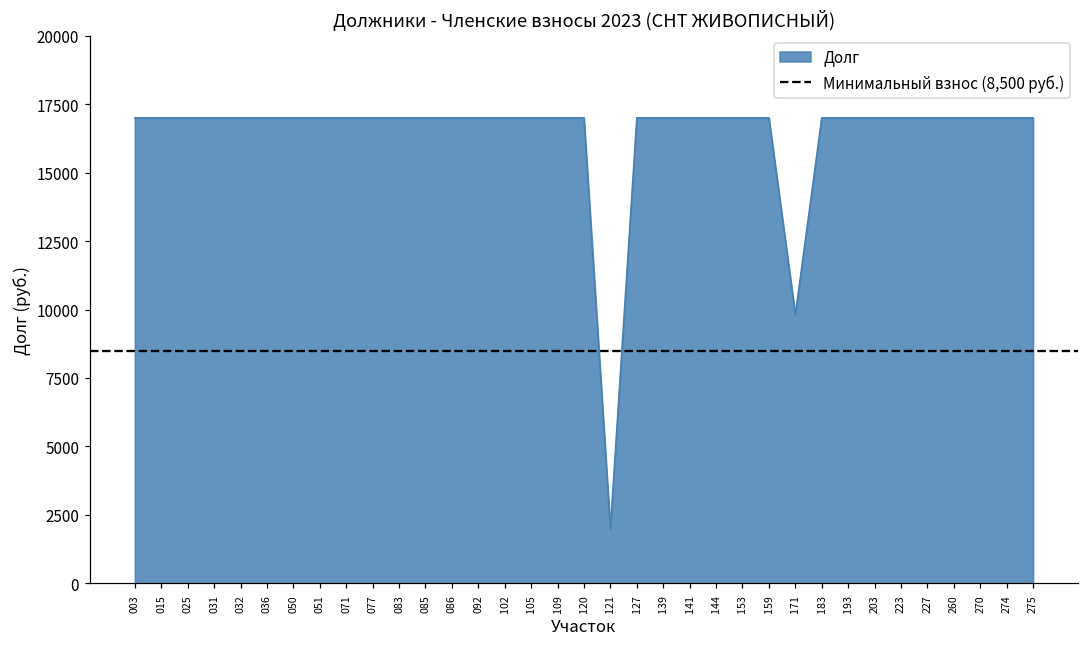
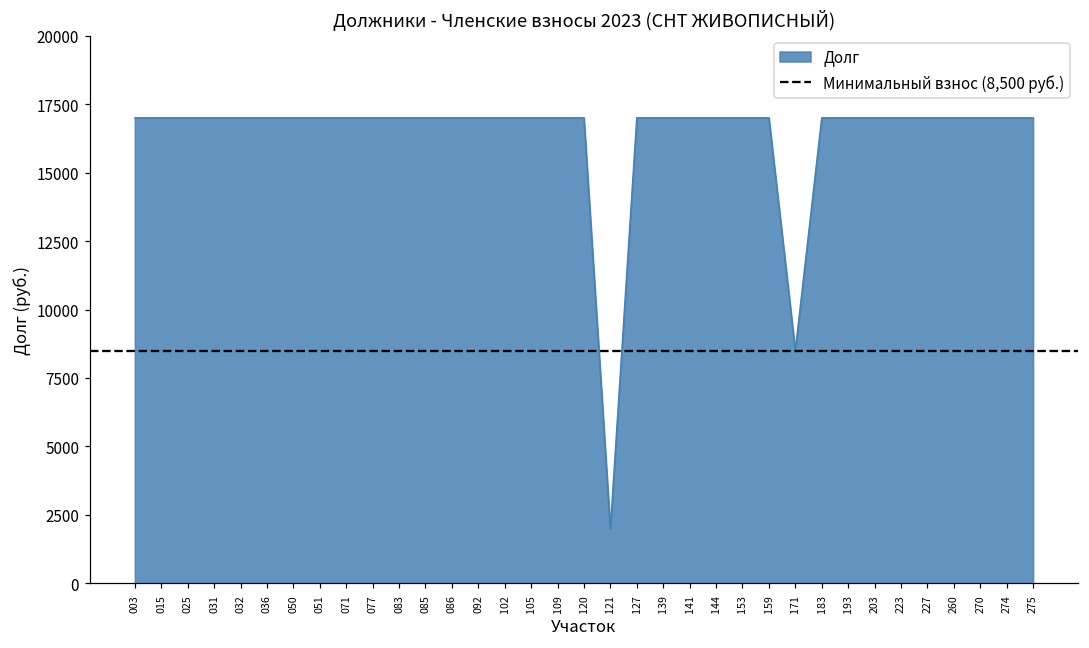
171: 9800 -> 8500
